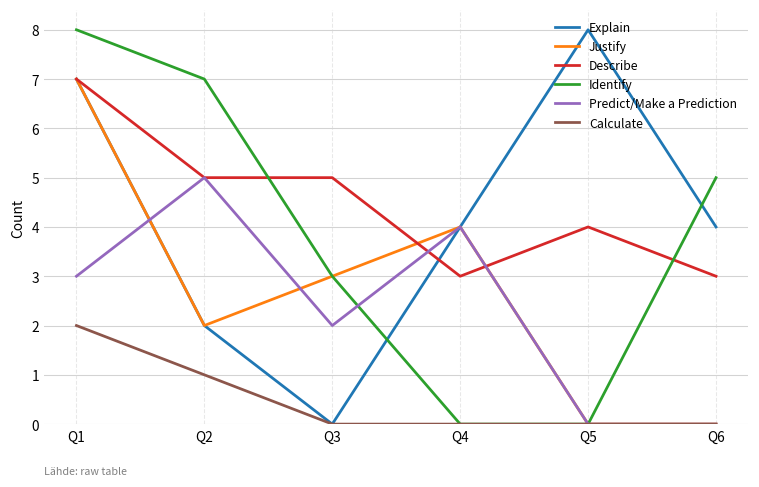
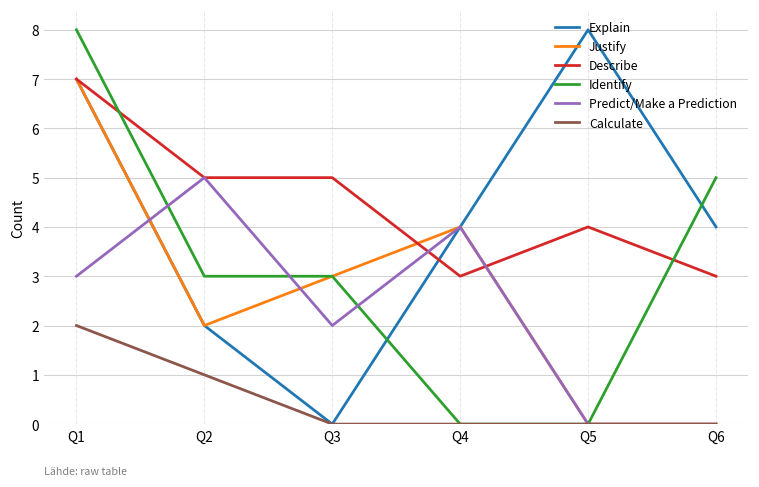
Identify, Q2: 7 -> 3
